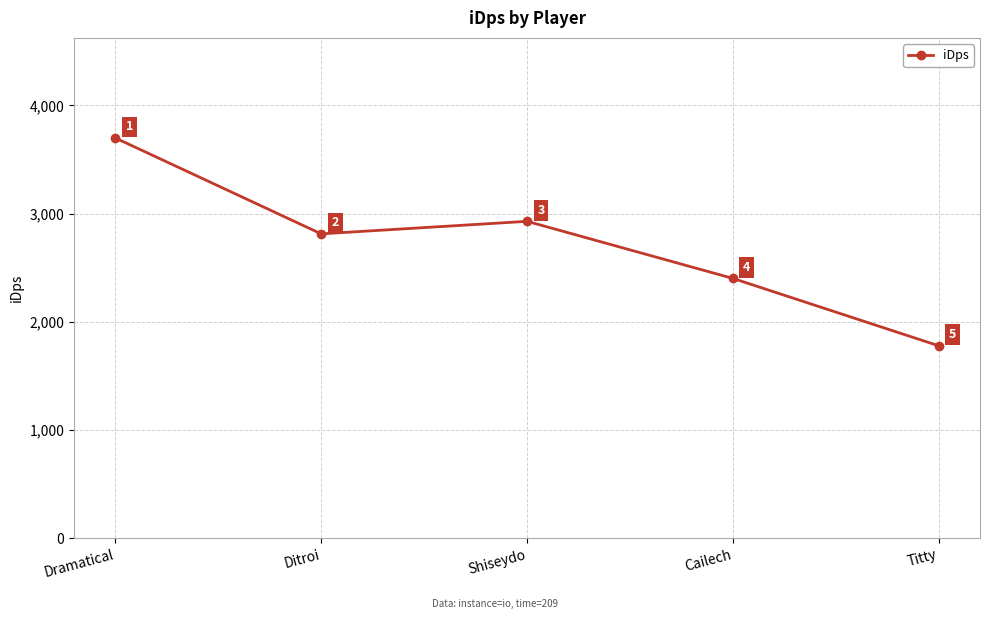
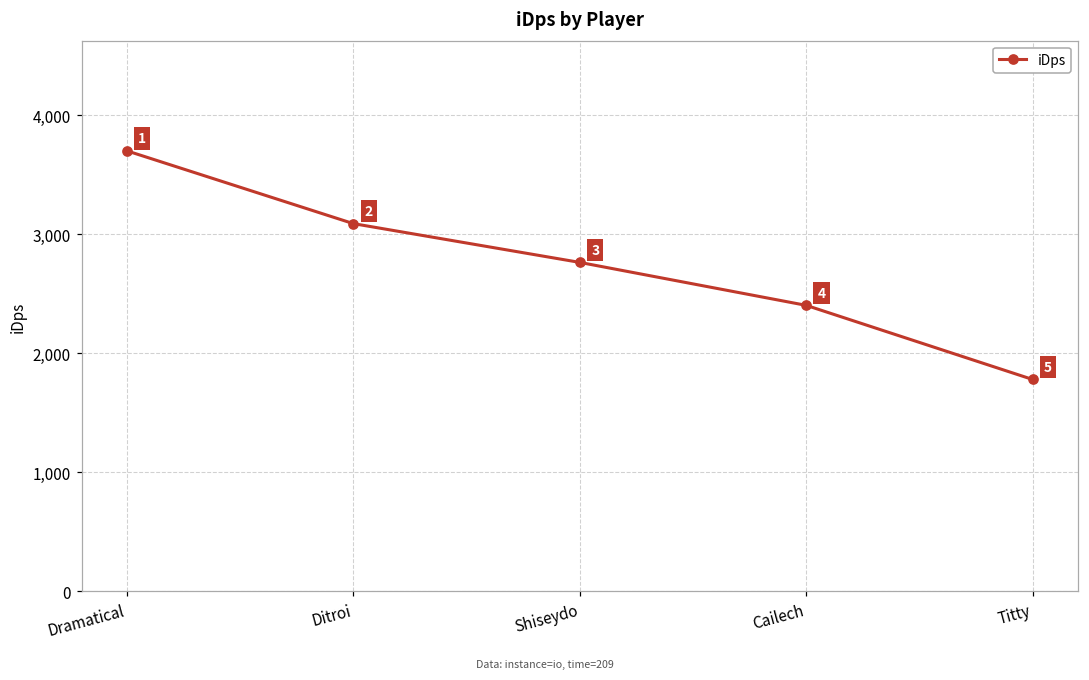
Ditroi: 2,810 -> 3,090
Shiseydo: 2,930 -> 2,760
